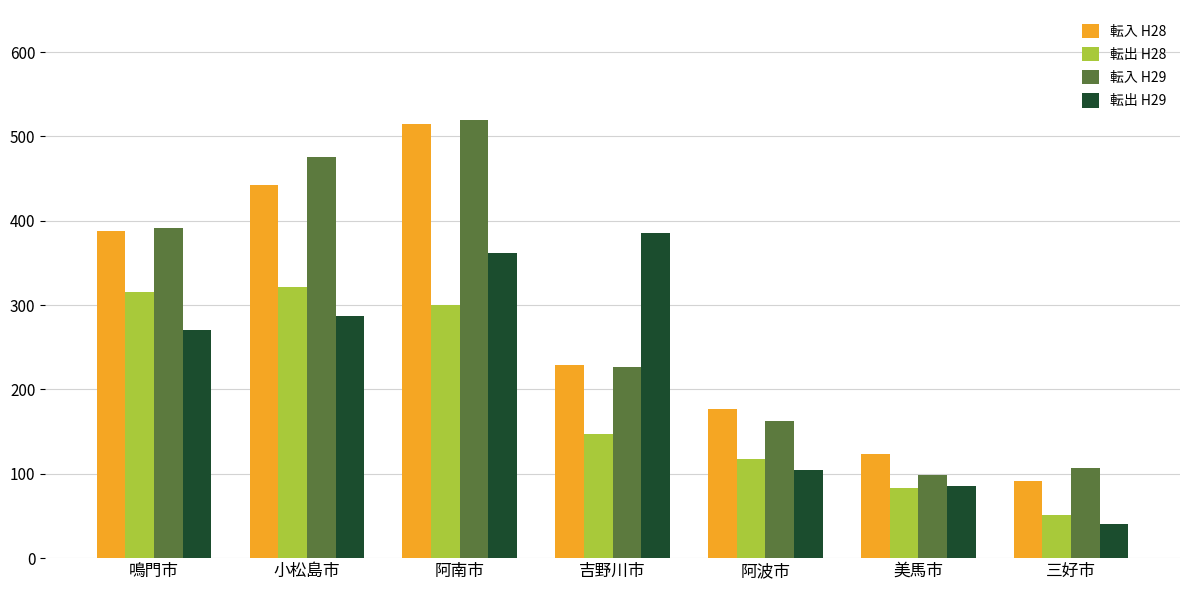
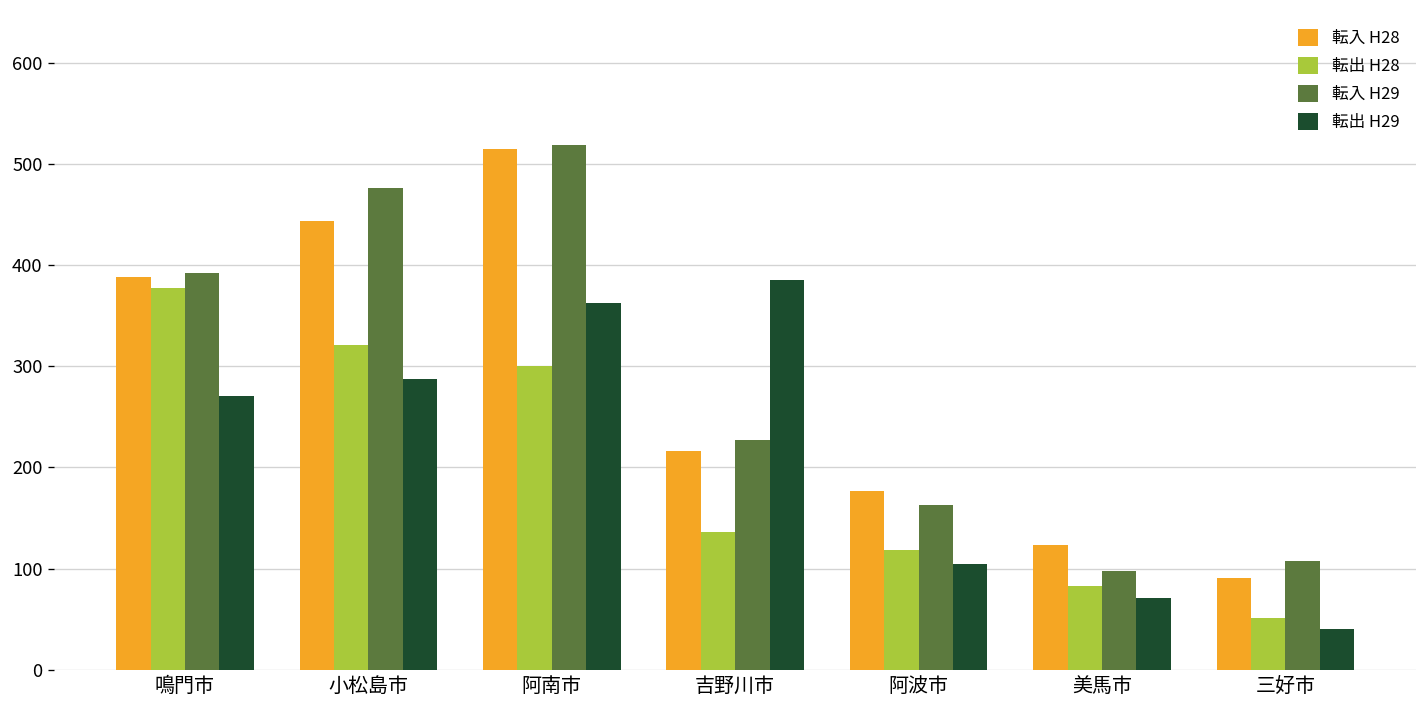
転出 H28, 鳴門市: 320 -> 380
転入 H28, 吉野川市: 230 -> 220
転出 H28, 吉野川市: 150 -> 140
転出 H29, 美馬市: 90 -> 70
